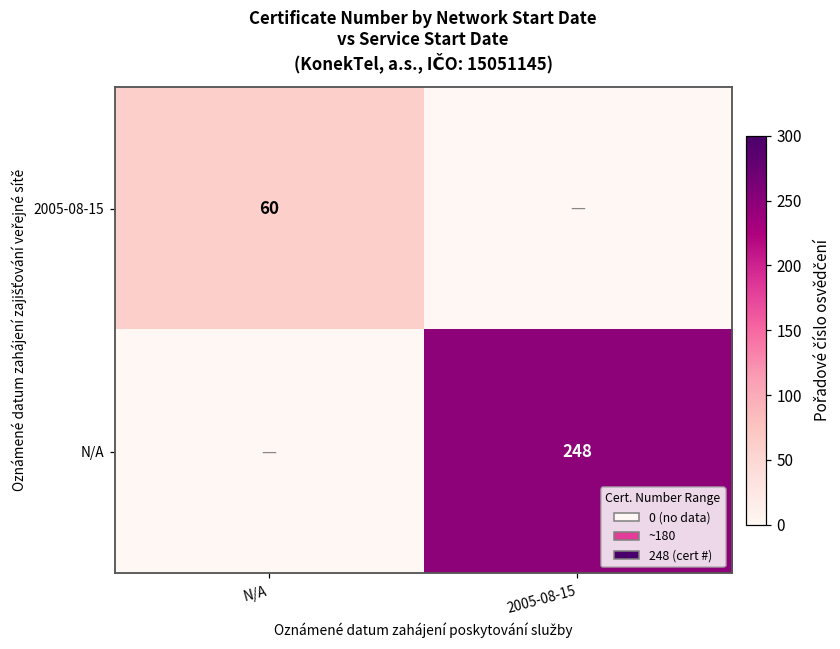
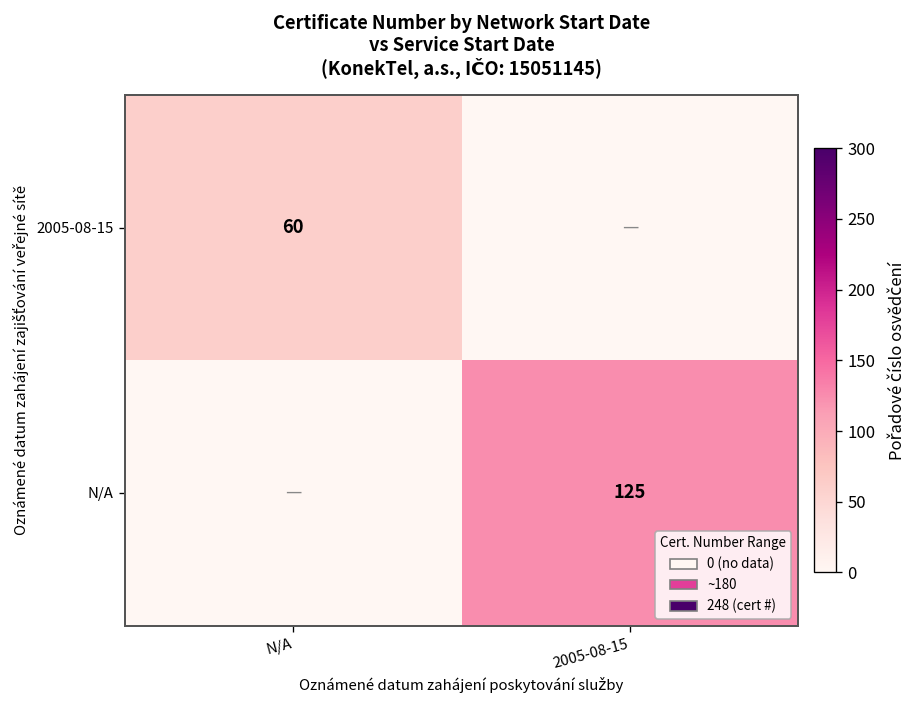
N/A, 2005-08-15: 248 -> 125
